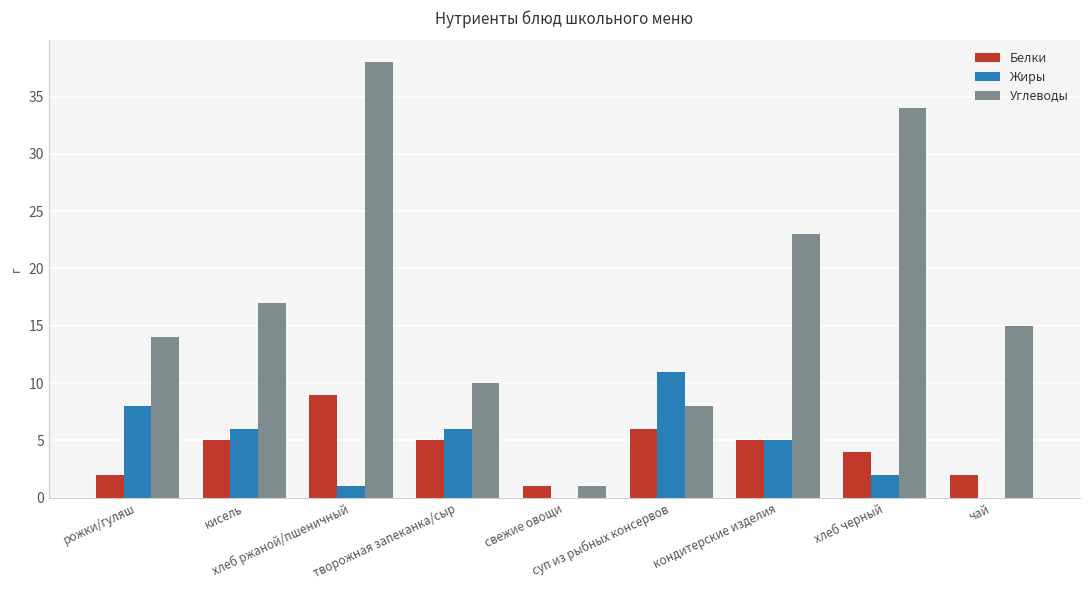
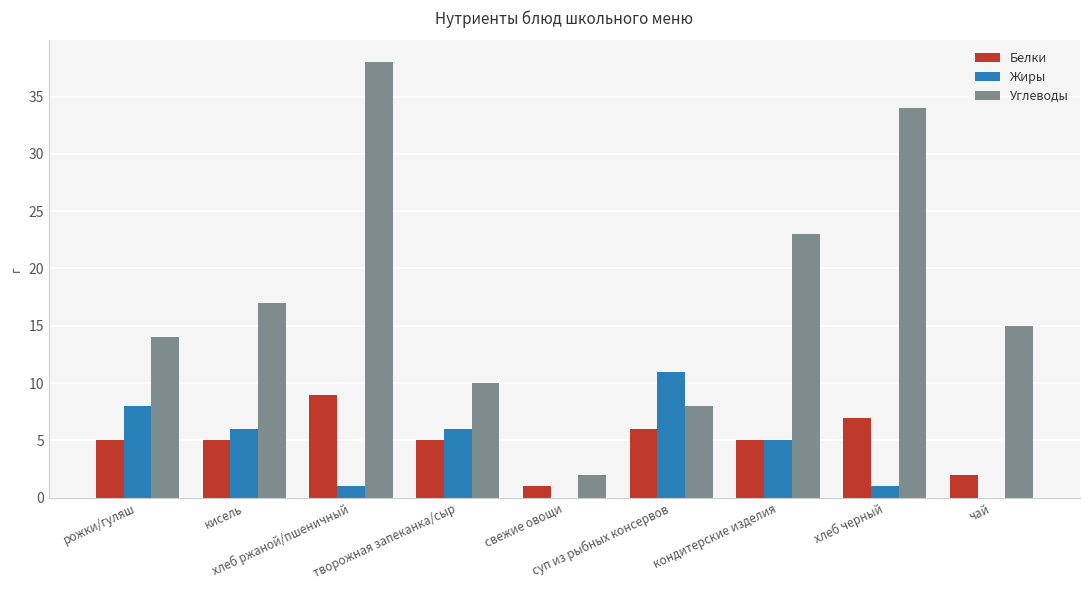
Белки, рожки/гуляш: 2 -> 5
Углеводы, свежие овощи: 1 -> 2
Белки, хлеб черный: 4 -> 7
Жиры, хлеб черный: 2 -> 1
